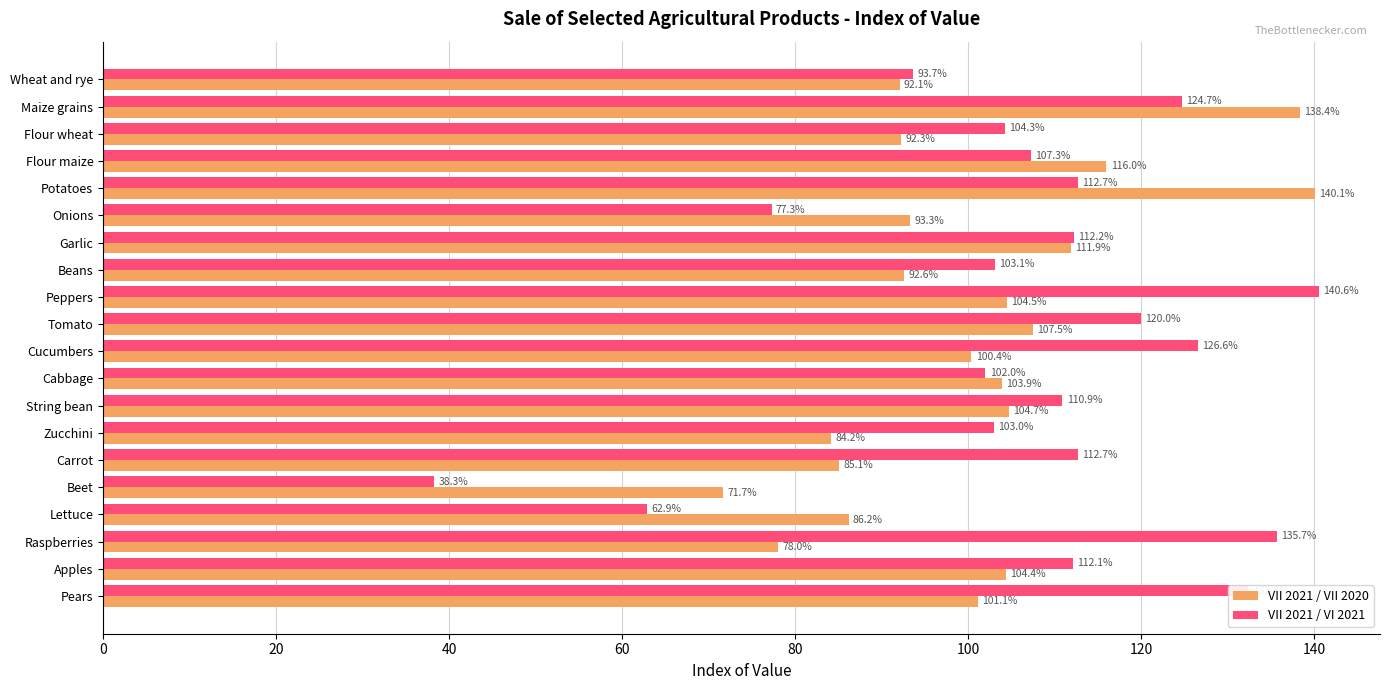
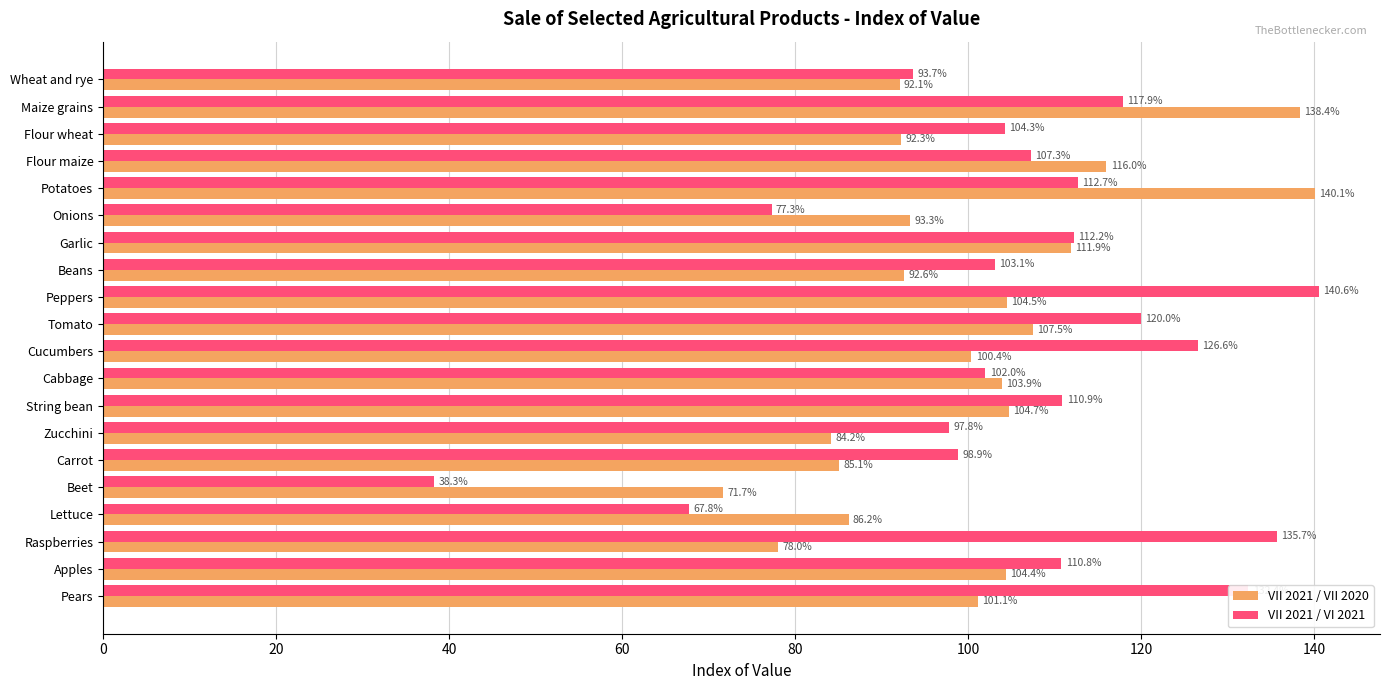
VII 2021 / VI 2021, Maize grains: 124.7% -> 117.9%
VII 2021 / VI 2021, Zucchini: 103.0% -> 97.8%
VII 2021 / VI 2021, Carrot: 112.7% -> 98.9%
VII 2021 / VI 2021, Lettuce: 62.9% -> 67.8%
VII 2021 / VI 2021, Apples: 112.1% -> 110.8%
